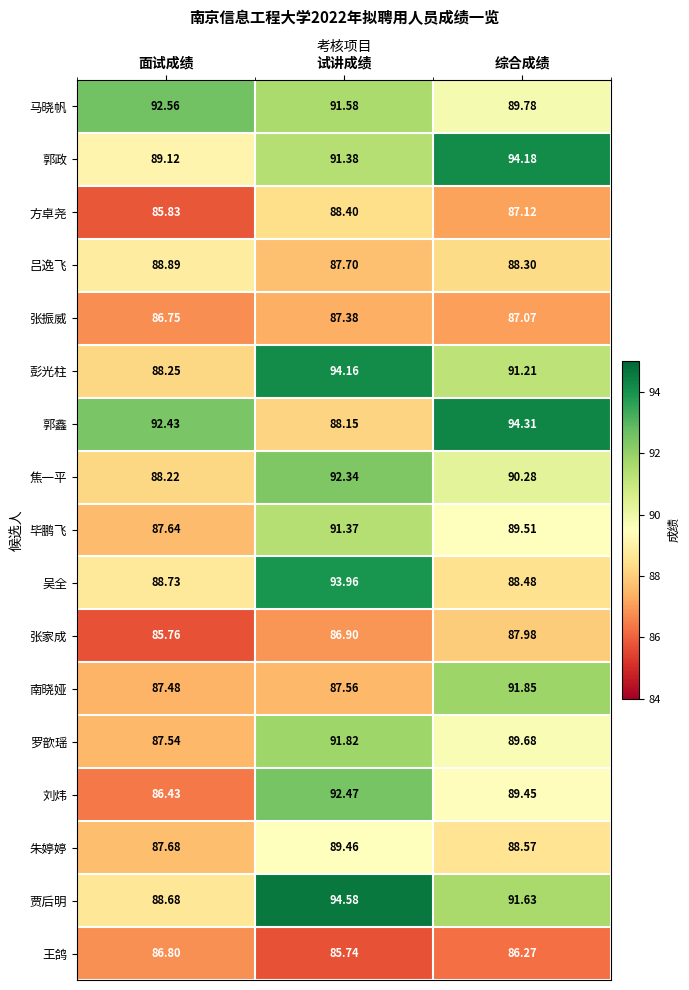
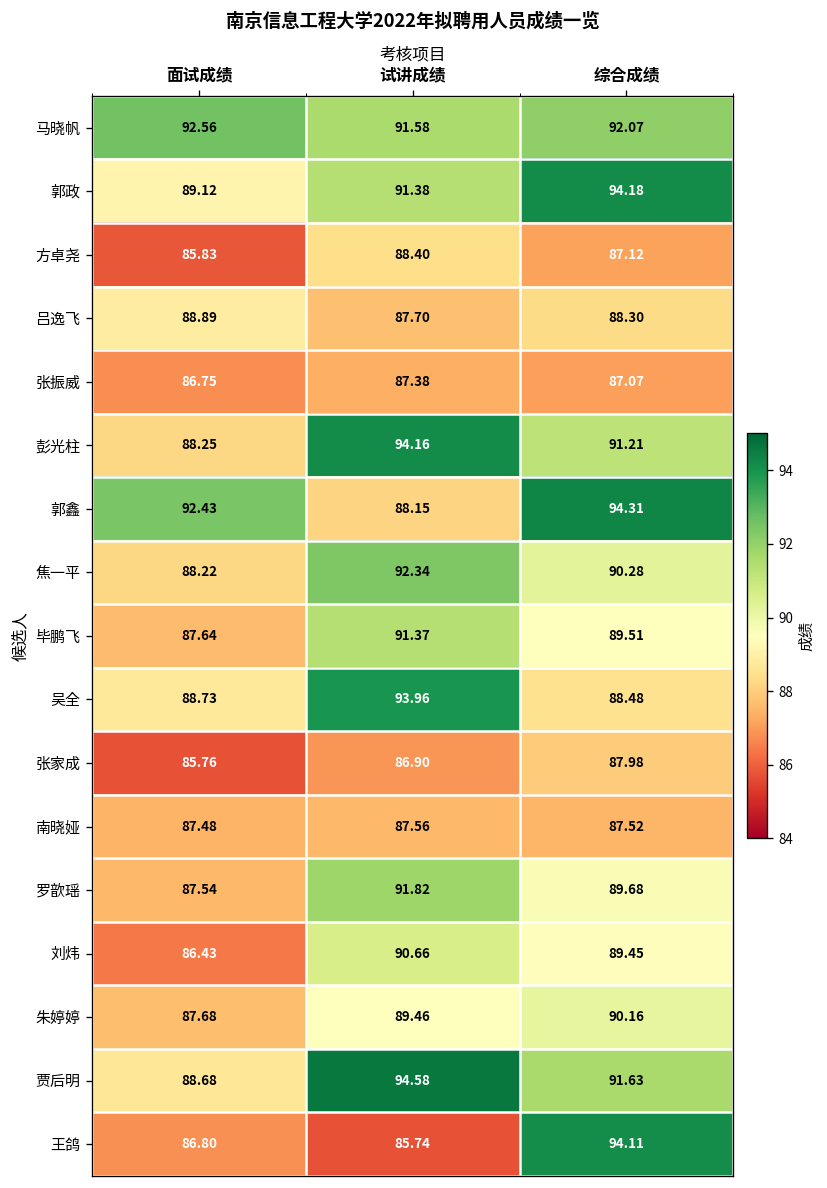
马晓帆, 综合成绩: 89.78 -> 92.07
南晓娅, 综合成绩: 91.85 -> 87.52
刘炜, 试讲成绩: 92.47 -> 90.66
朱婷婷, 综合成绩: 88.57 -> 90.16
王鸽, 综合成绩: 86.27 -> 94.11
